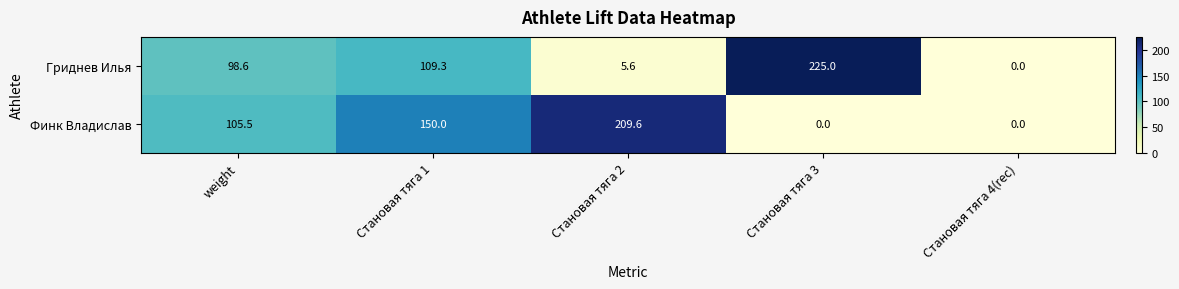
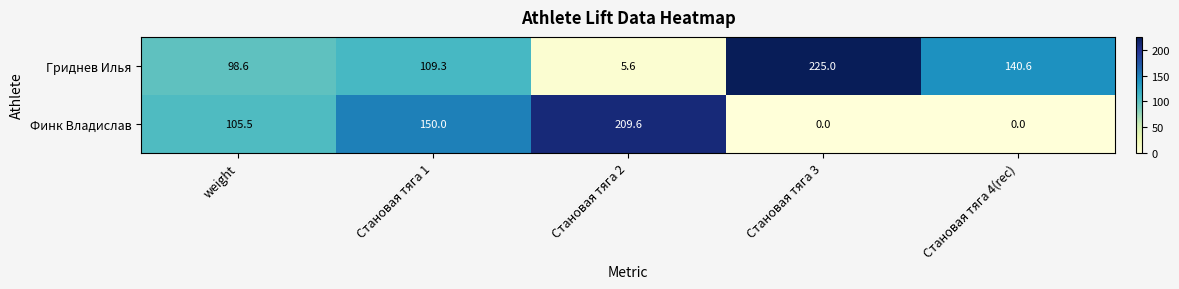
Гриднев Илья, Становая тяга 4(rec): 0.0 -> 140.6
